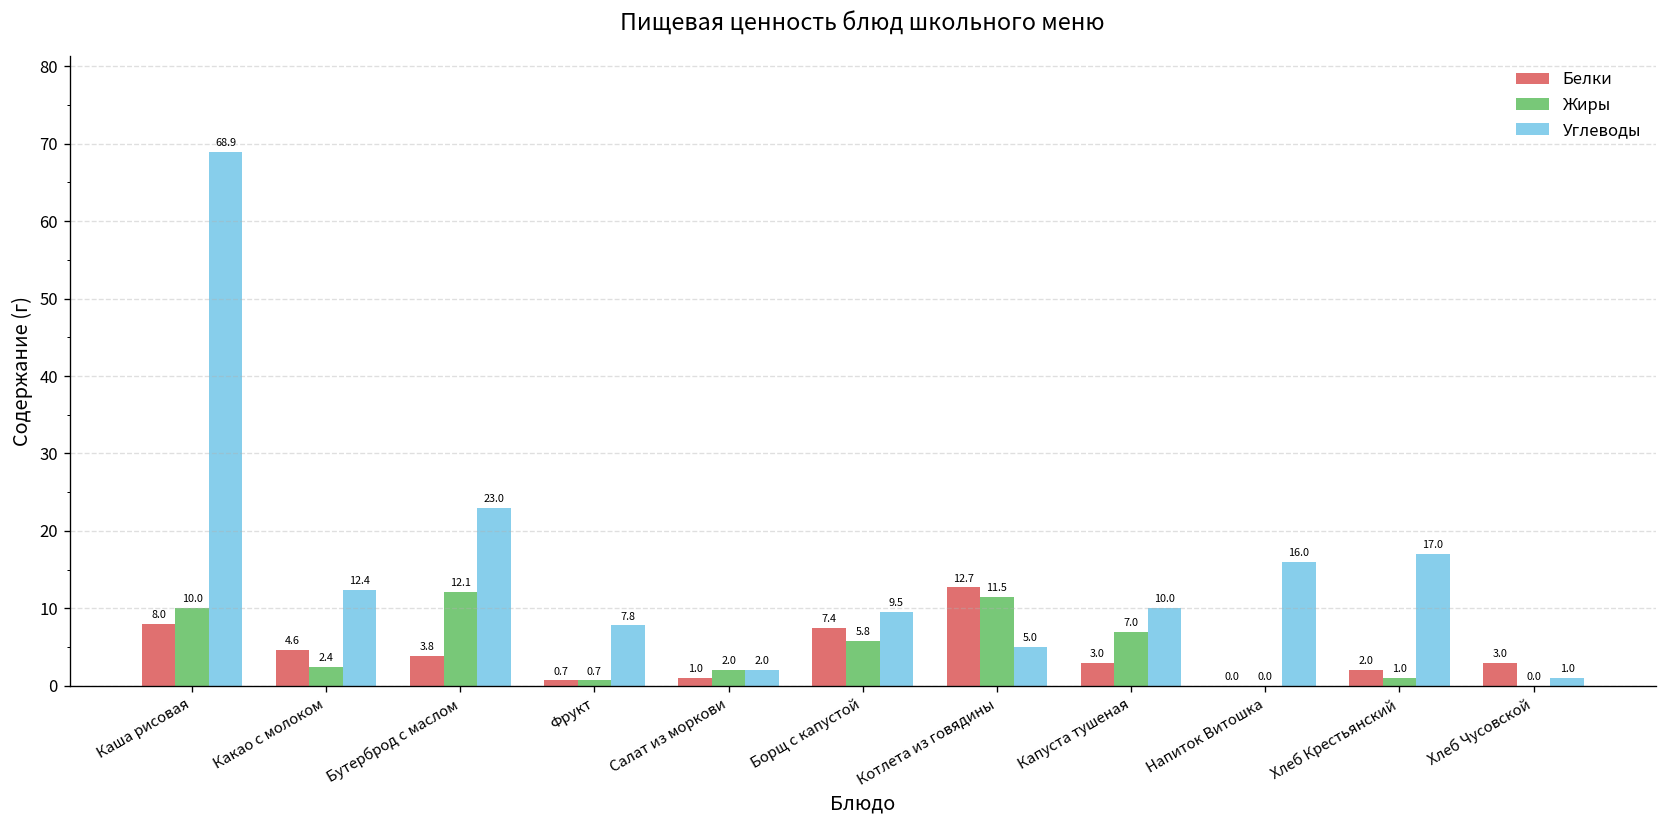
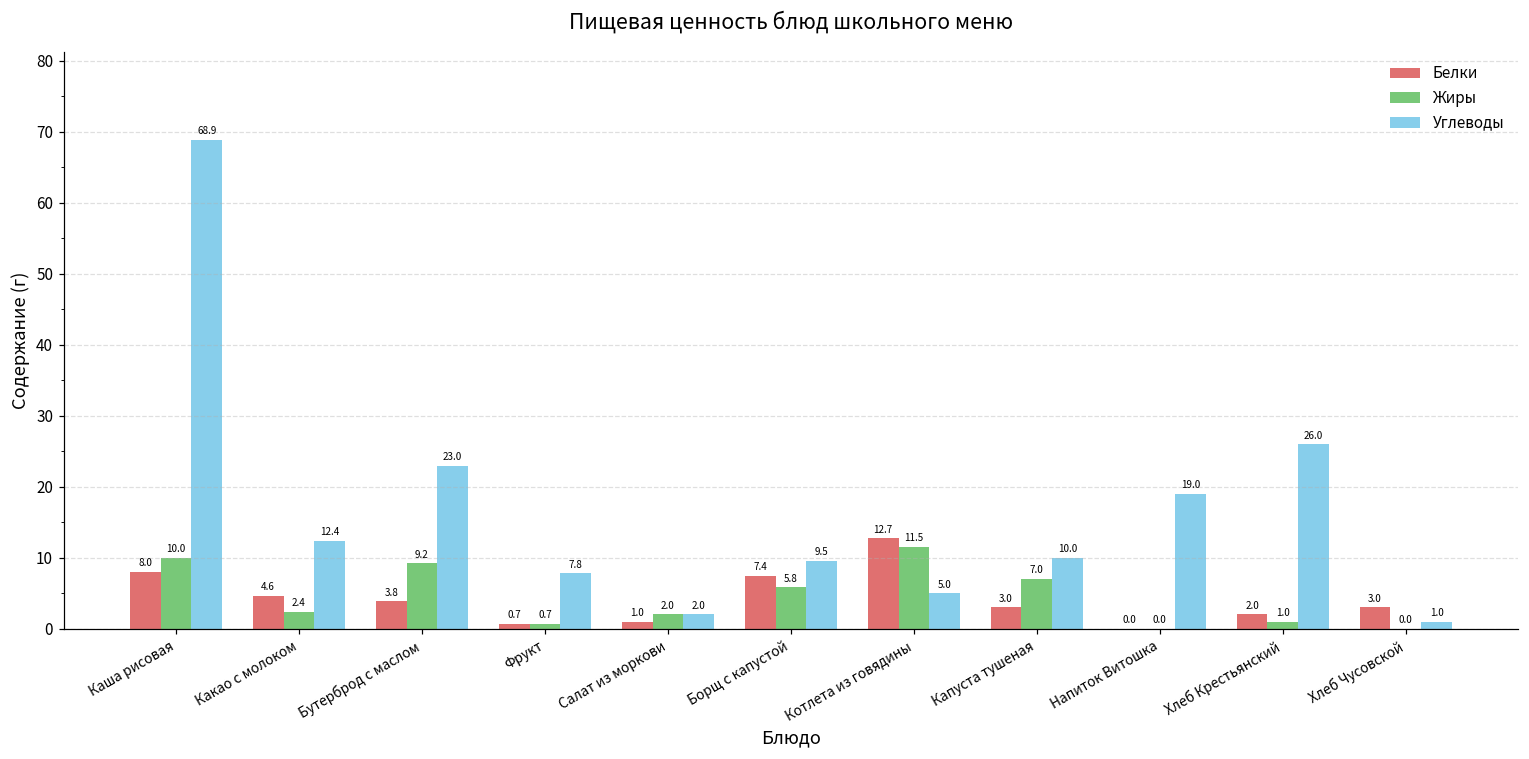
Жиры, Бутерброд с маслом: 12.1 -> 9.2
Углеводы, Напиток Витошка: 16.0 -> 19.0
Углеводы, Хлеб Крестьянский: 17.0 -> 26.0
